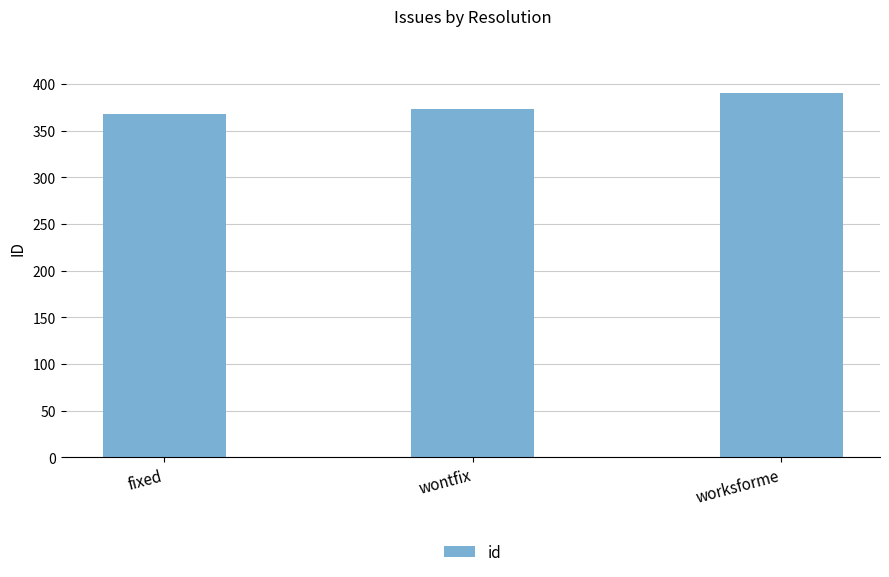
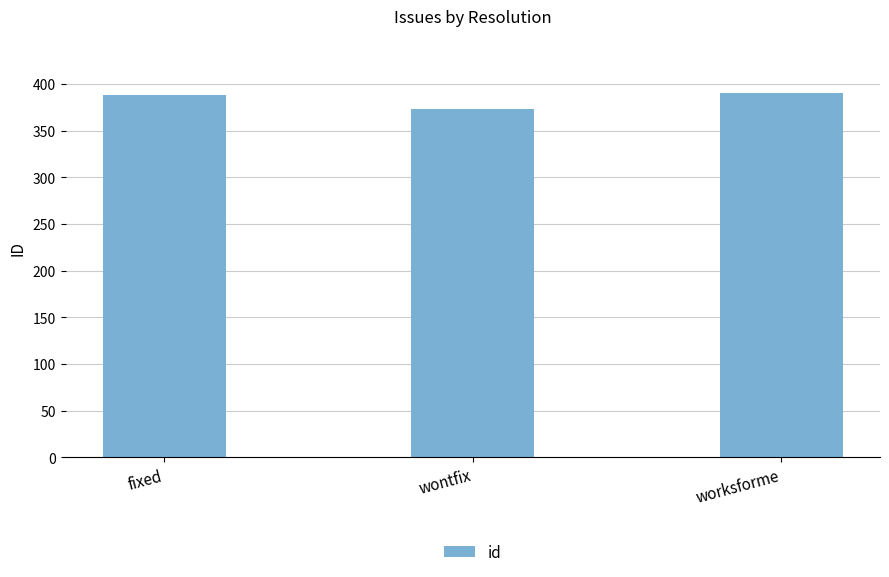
fixed: 370 -> 390
